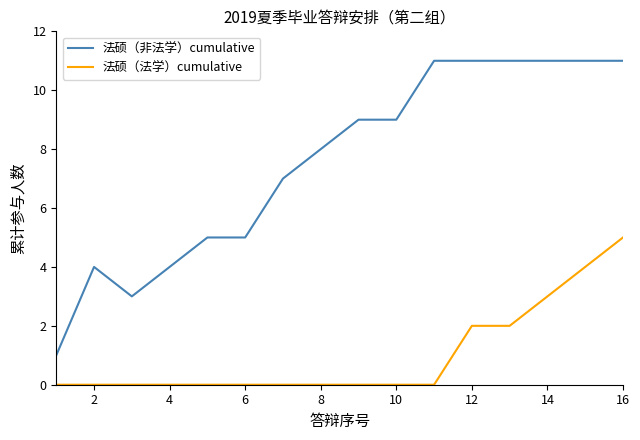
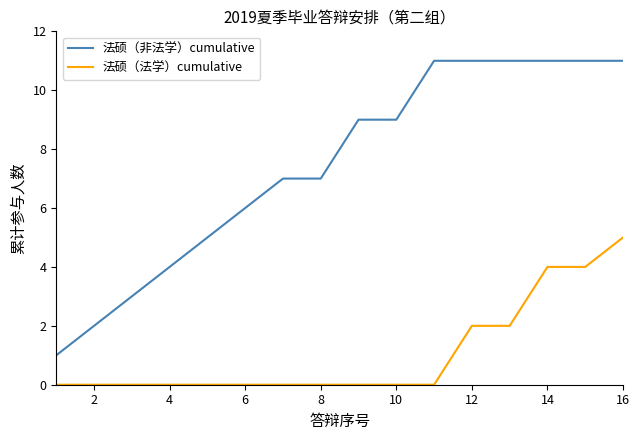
法硕（非法学）cumulative, 2: 4 -> 2
法硕（非法学）cumulative, 6: 5 -> 6
法硕（非法学）cumulative, 8: 8 -> 7
法硕（法学）cumulative, 14: 3 -> 4
